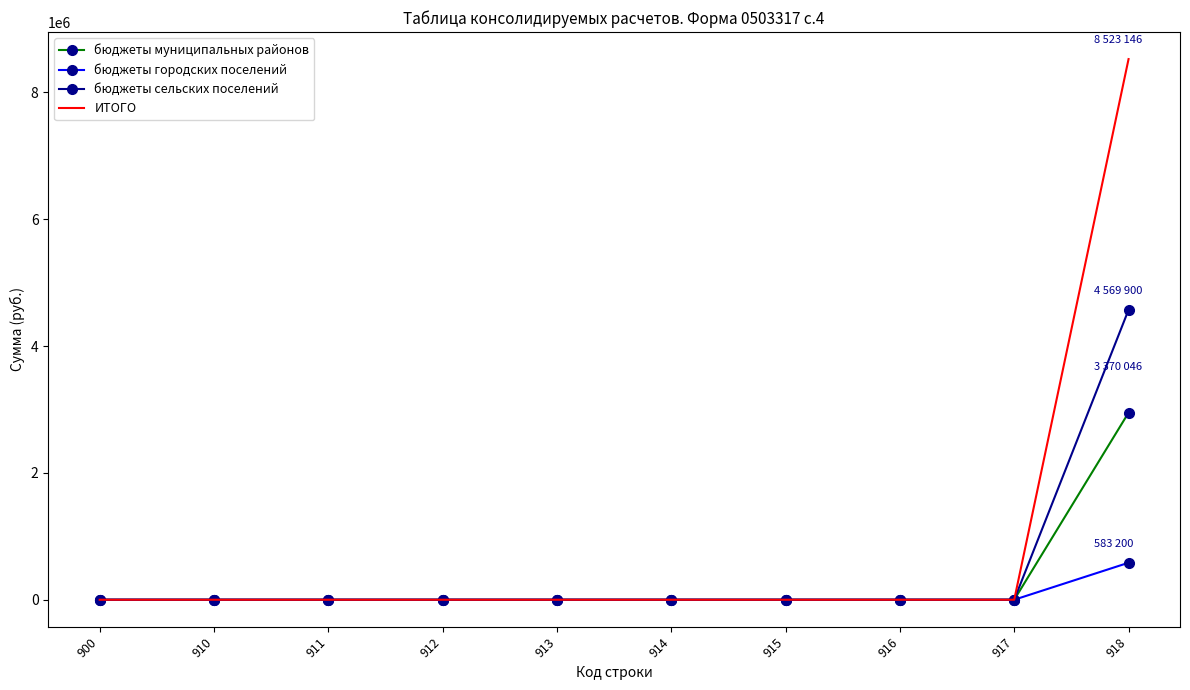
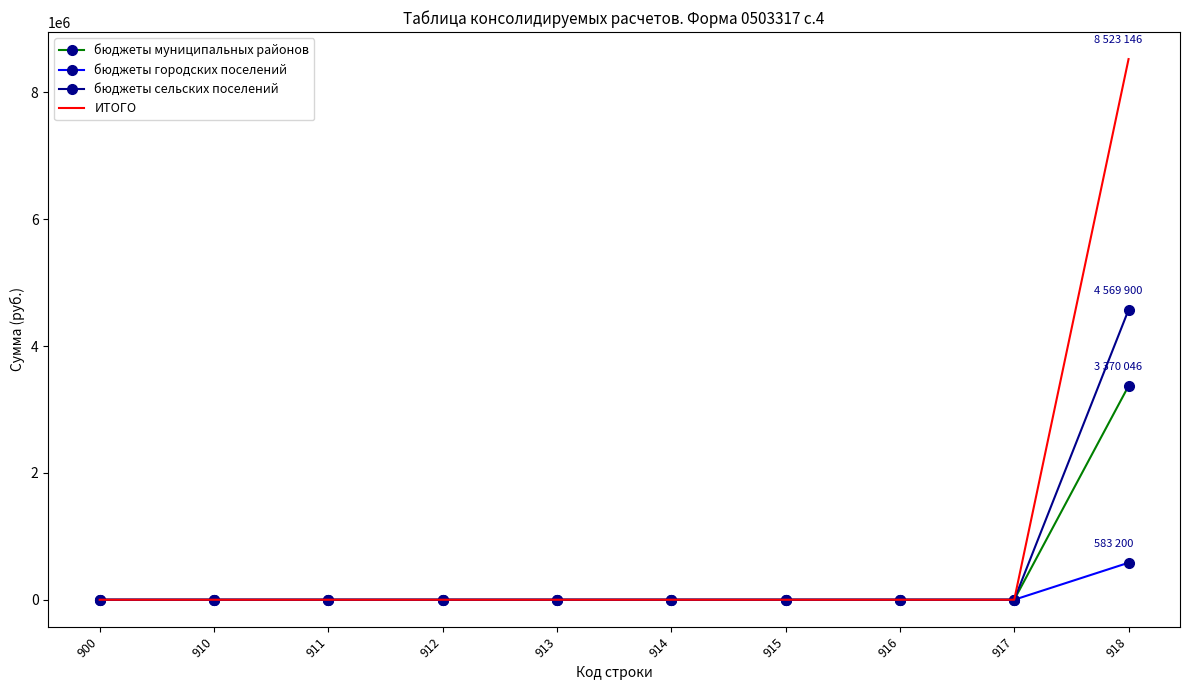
бюджеты муниципальных районов, 918: 2900000 -> 3400000
